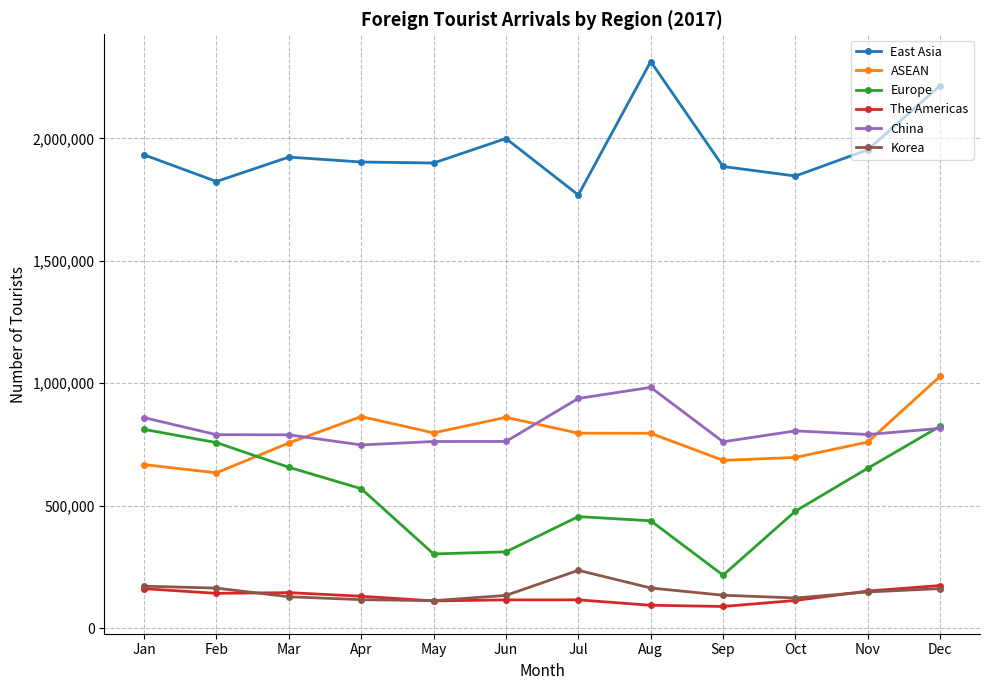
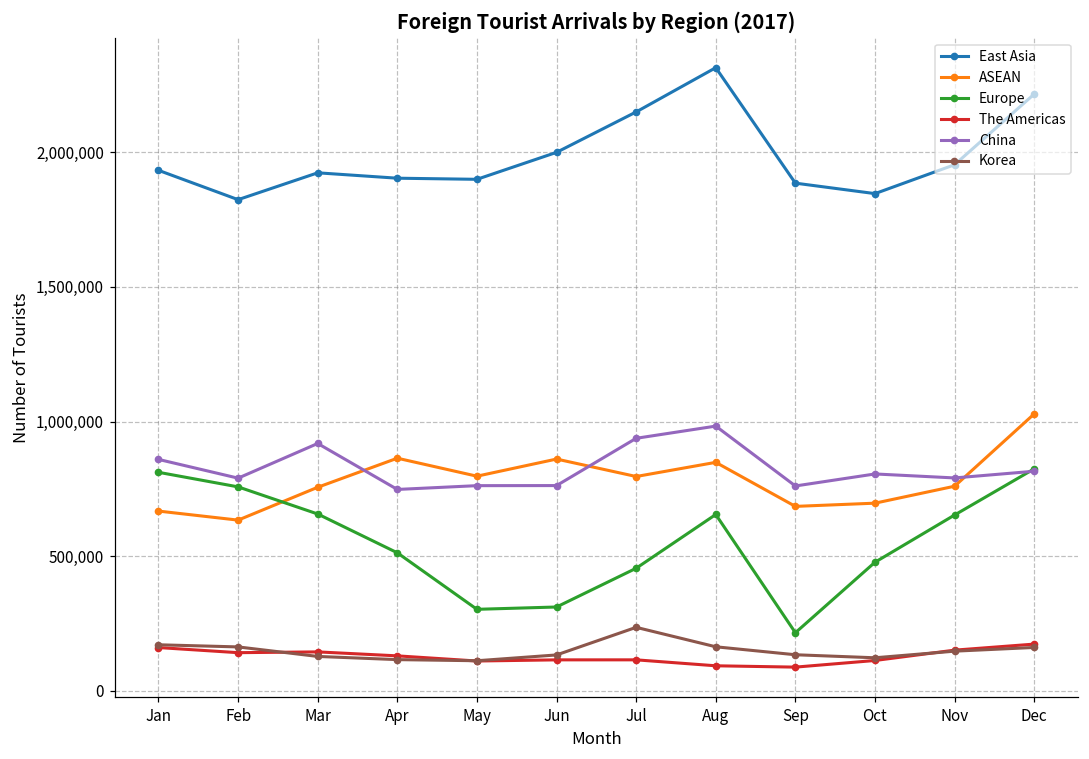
China, Mar: 790,000 -> 920,000
Europe, Apr: 570,000 -> 510,000
East Asia, Jul: 1,770,000 -> 2,150,000
ASEAN, Aug: 800,000 -> 850,000
Europe, Aug: 440,000 -> 660,000
